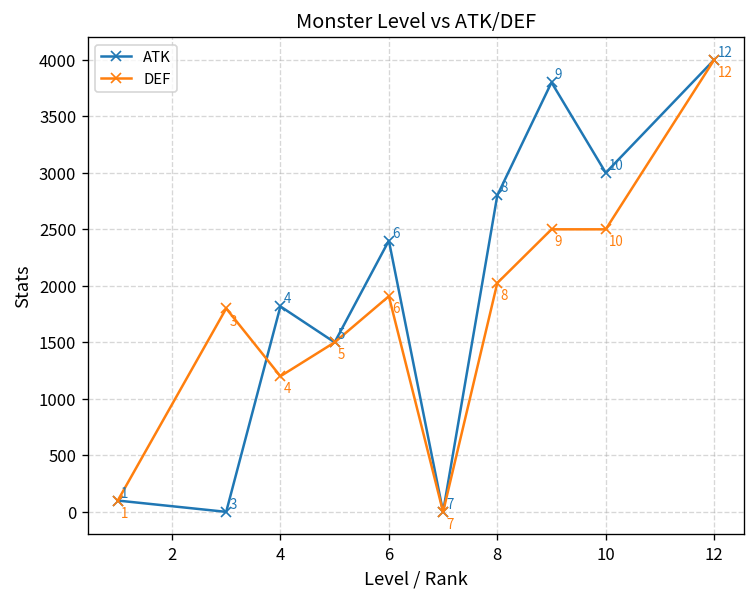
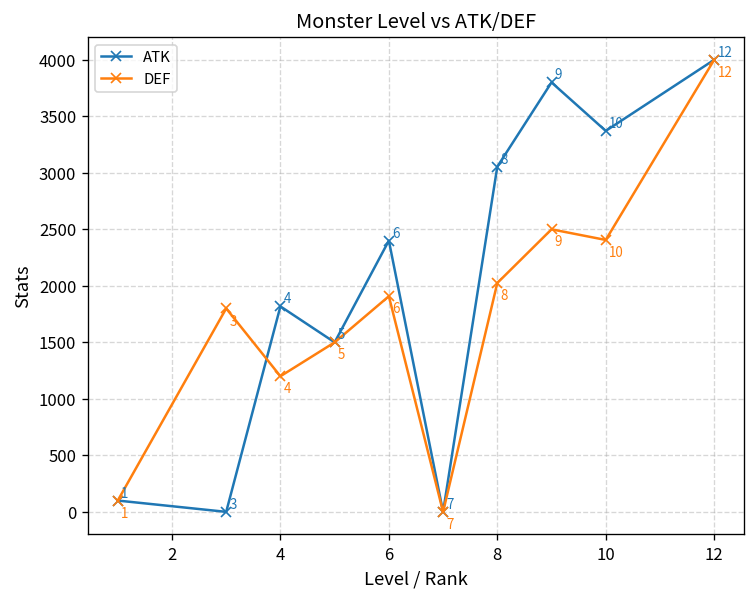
ATK, 8: 2800 -> 3100
ATK, 10: 3000 -> 3400
DEF, 10: 2500 -> 2400
